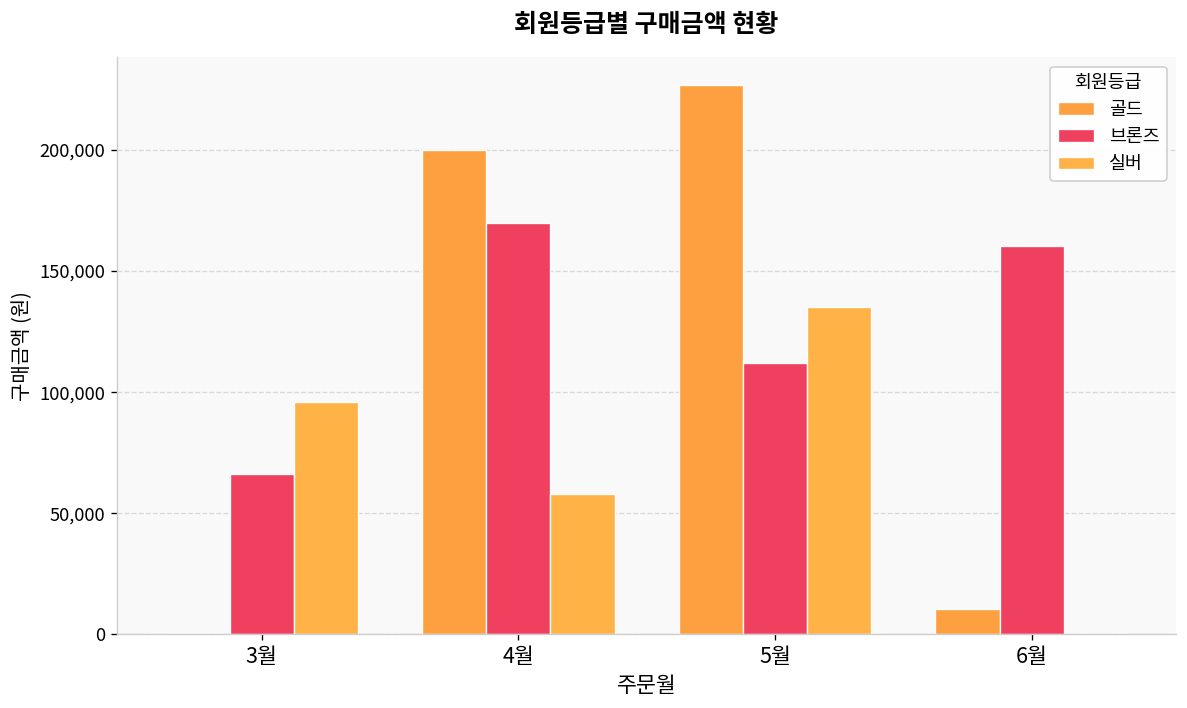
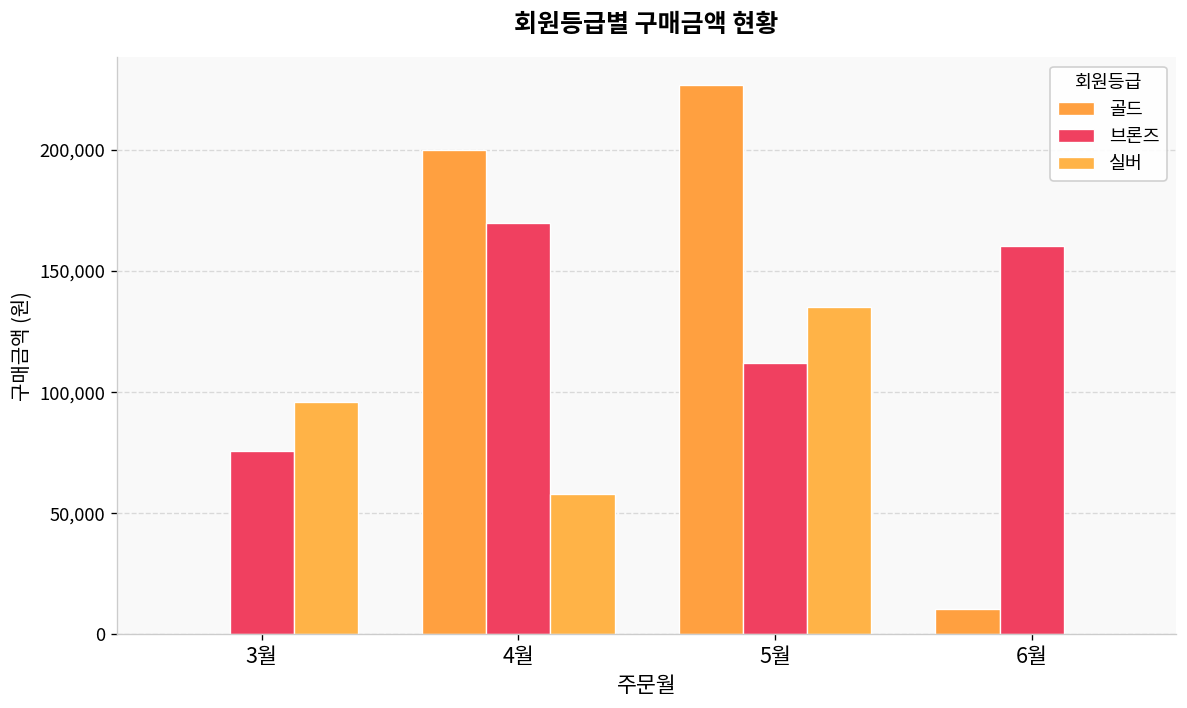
브론즈, 3월: 66,000 -> 76,000
